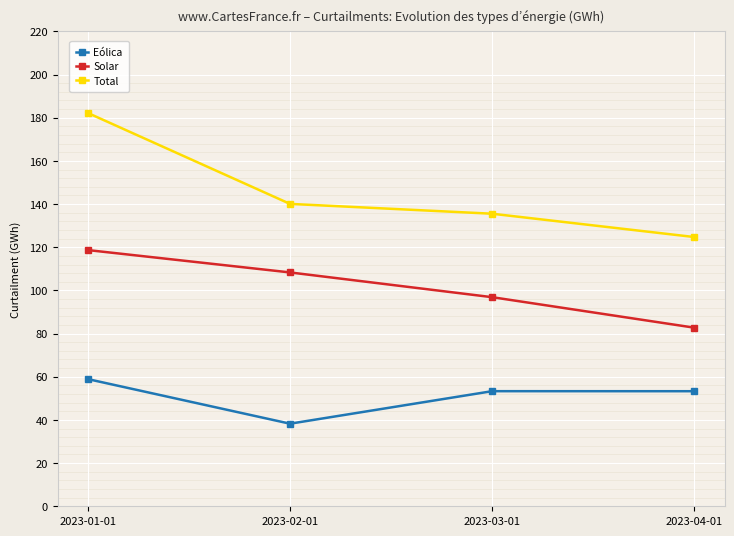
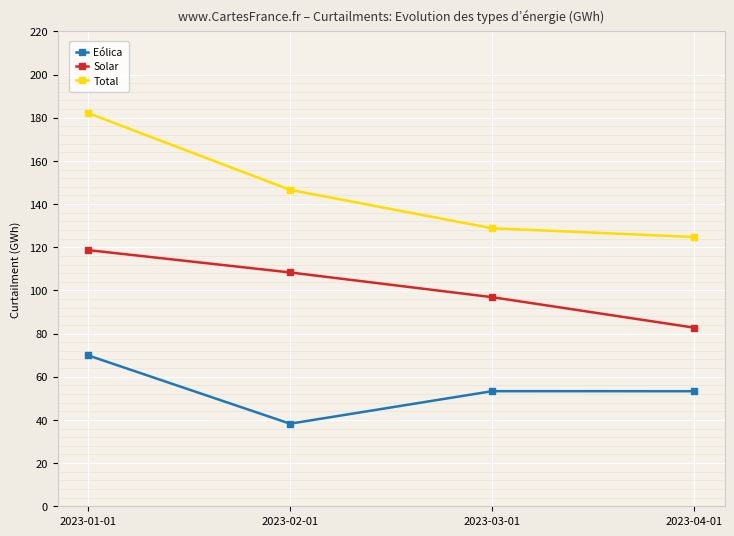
Eólica, 2023-01-01: 59 -> 70
Total, 2023-02-01: 140 -> 147
Total, 2023-03-01: 136 -> 129
